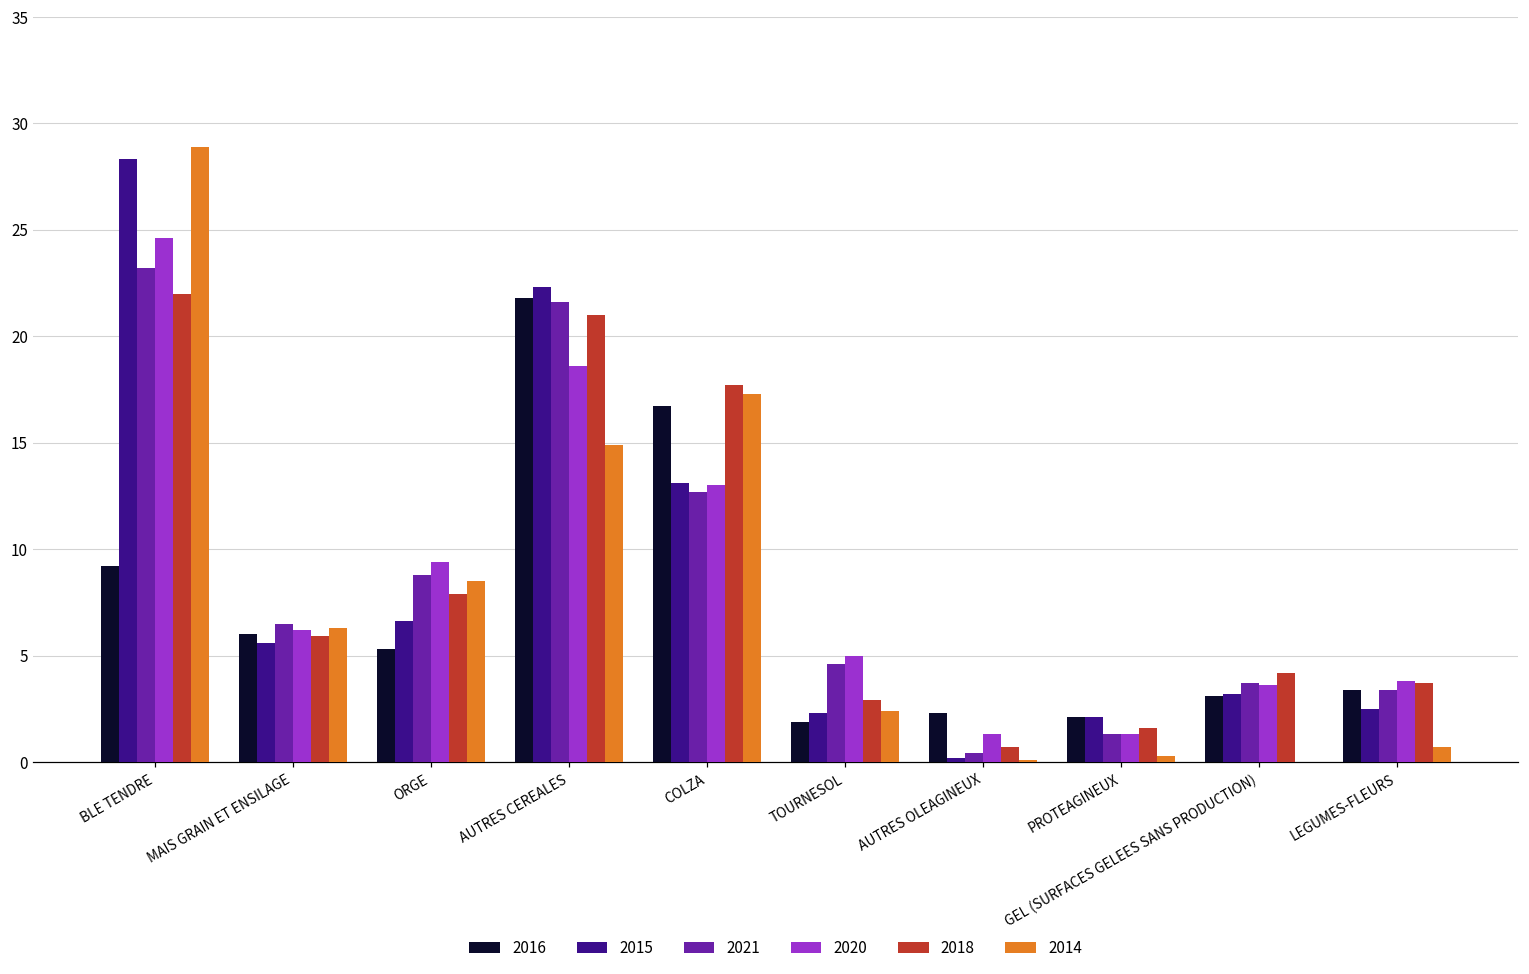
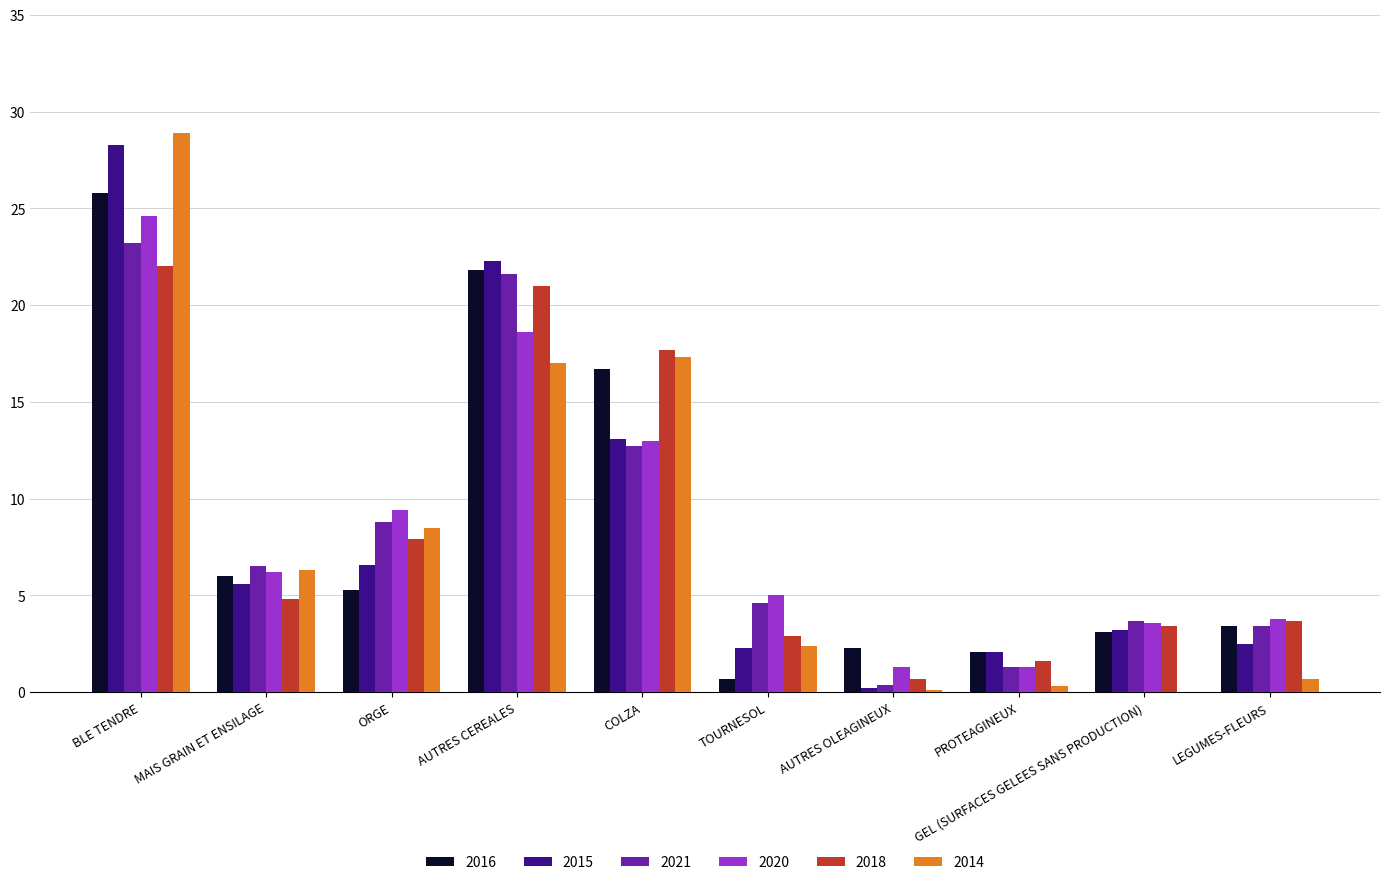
2016, BLE TENDRE: 9.2 -> 25.8
2018, MAIS GRAIN ET ENSILAGE: 5.9 -> 4.8
2014, AUTRES CEREALES: 14.9 -> 17.0
2016, TOURNESOL: 1.9 -> 0.7
2018, GEL (SURFACES GELEES SANS PRODUCTION): 4.2 -> 3.4
